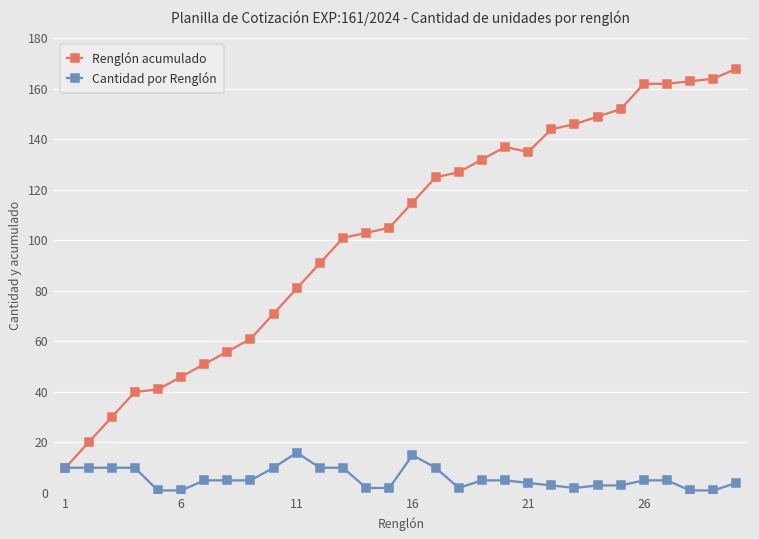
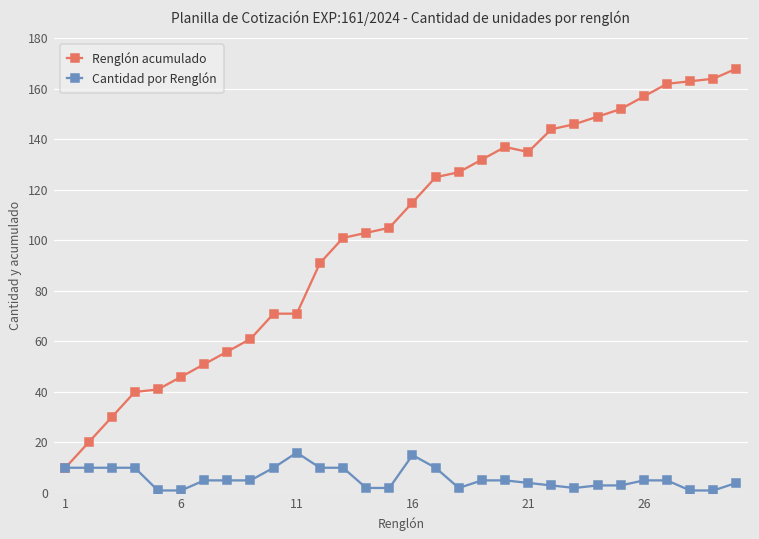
Renglón acumulado, 11: 81 -> 71
Renglón acumulado, 26: 162 -> 157
